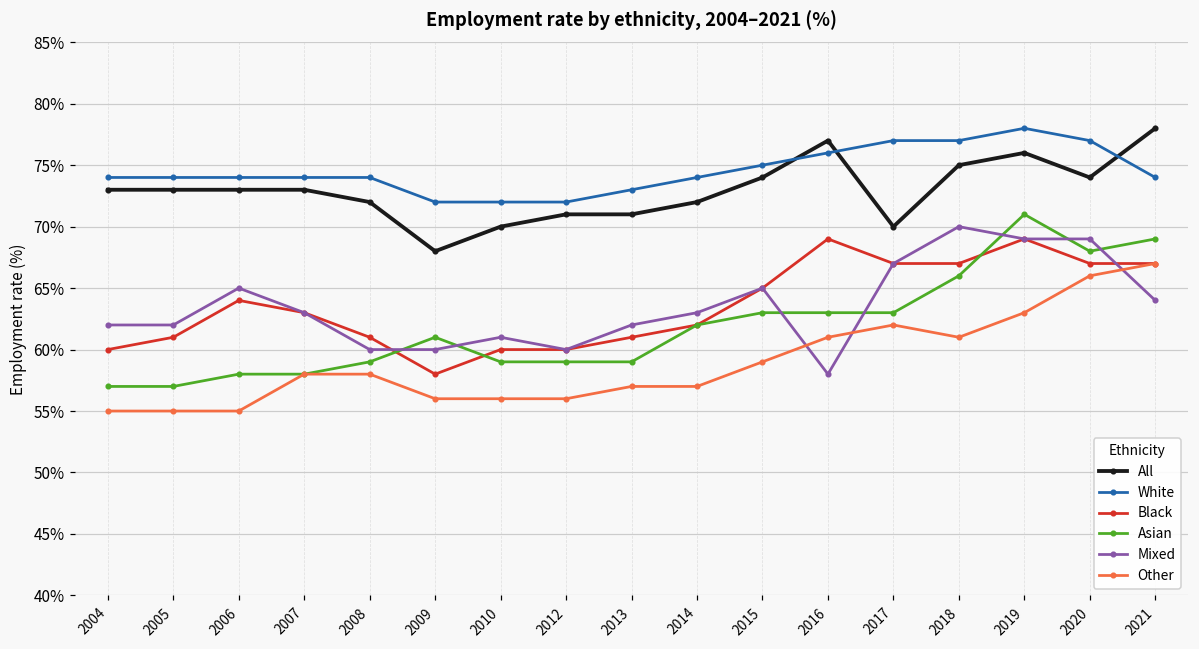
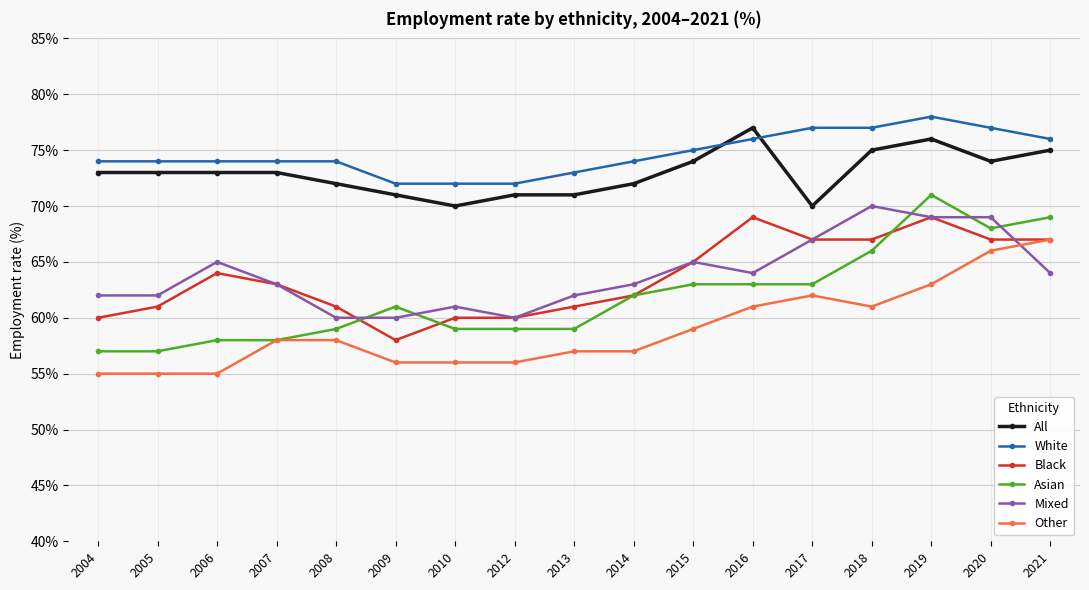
All, 2009: 68% -> 71%
Mixed, 2016: 58% -> 64%
All, 2021: 78% -> 75%
White, 2021: 74% -> 76%
